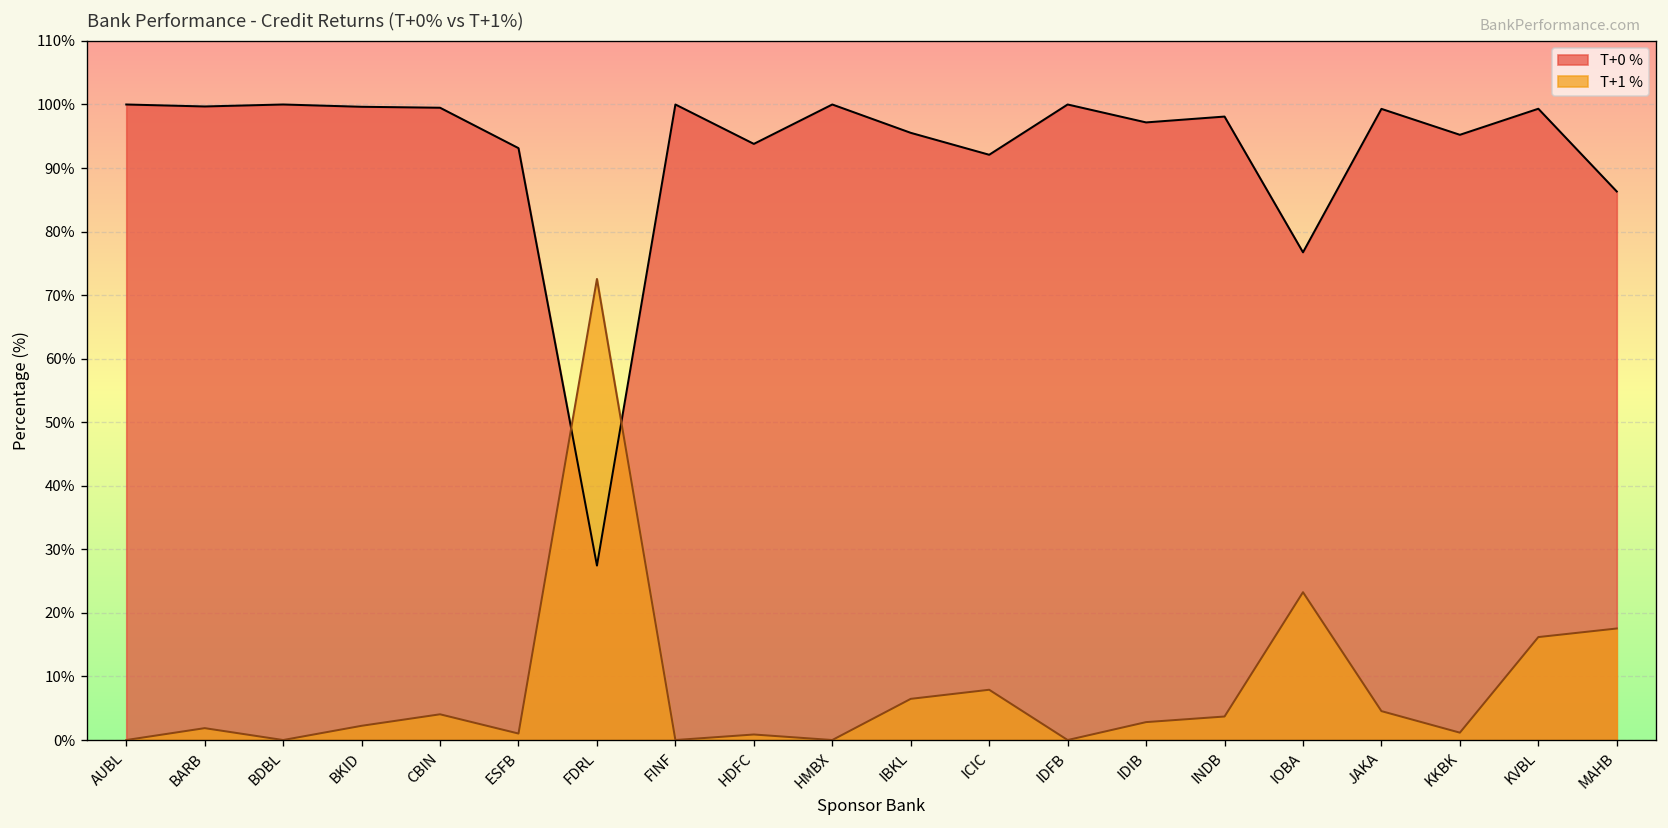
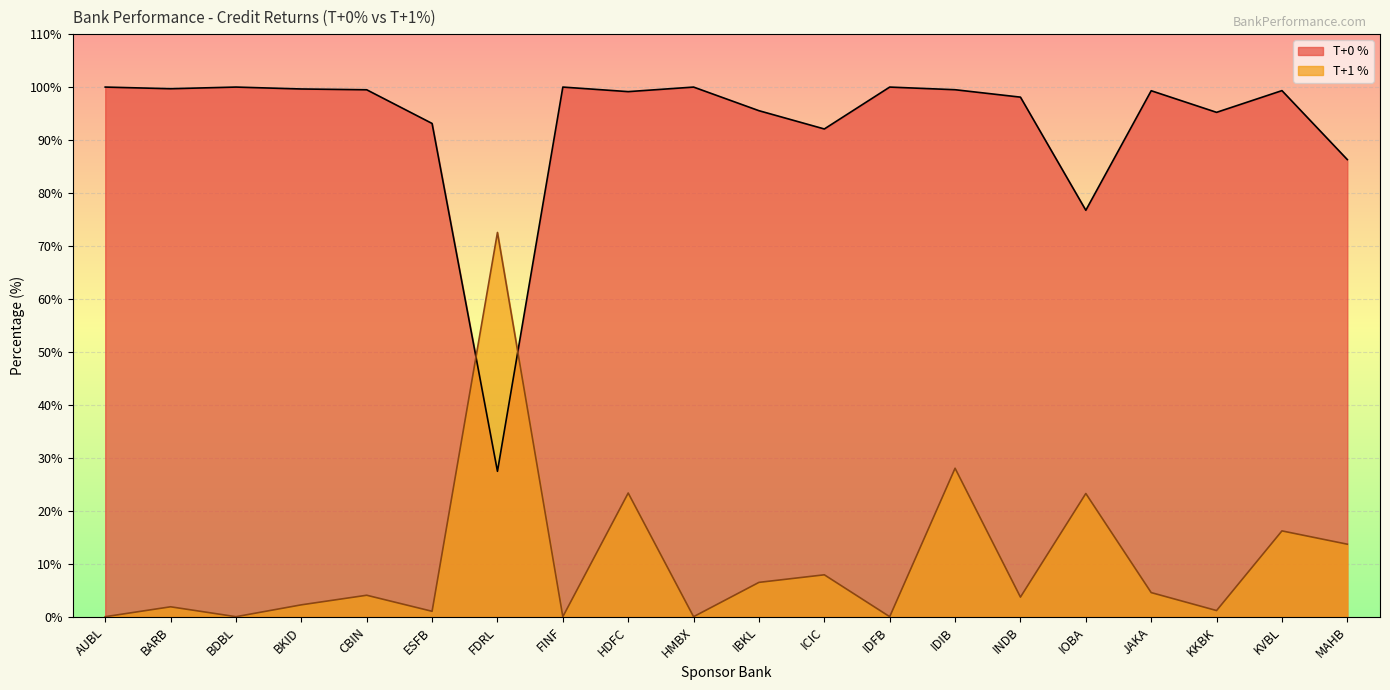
T+0 %, HDFC: 94% -> 99%
T+1 %, HDFC: 1% -> 23%
T+0 %, IDIB: 97% -> 100%
T+1 %, IDIB: 3% -> 28%
T+1 %, MAHB: 18% -> 14%
